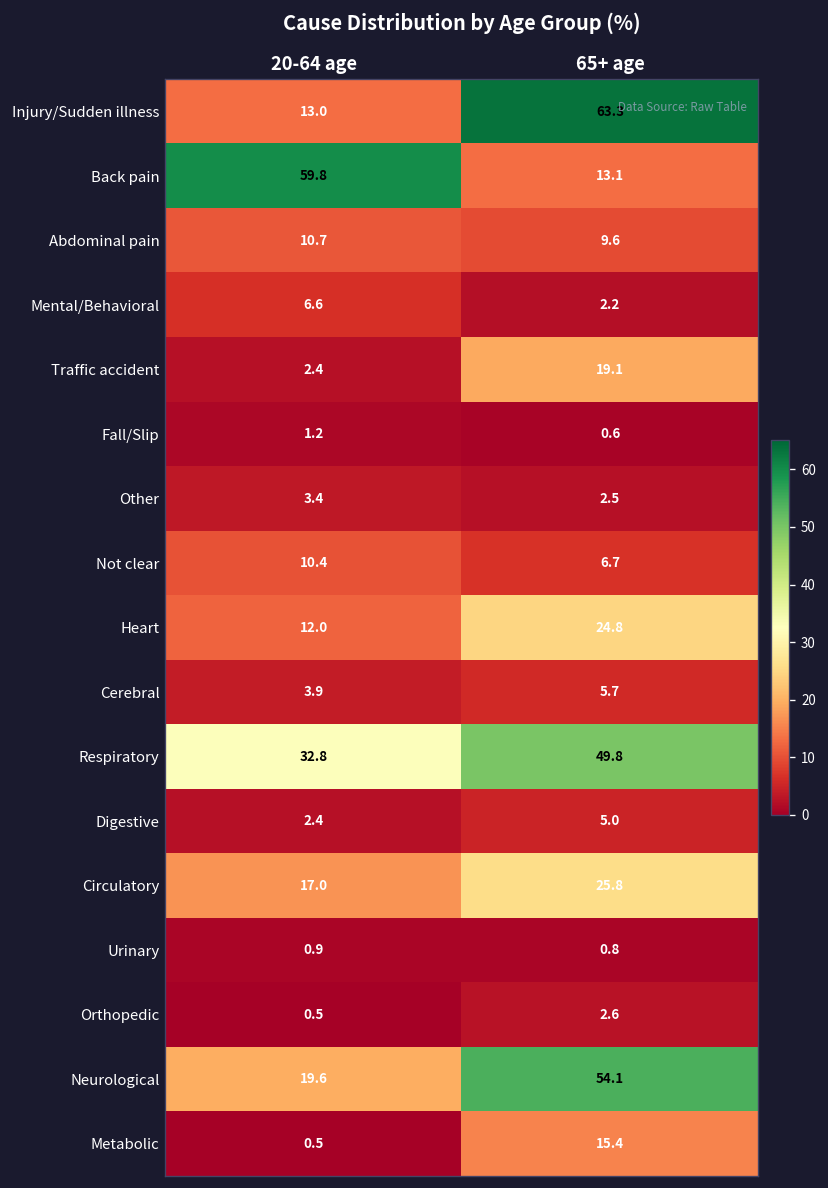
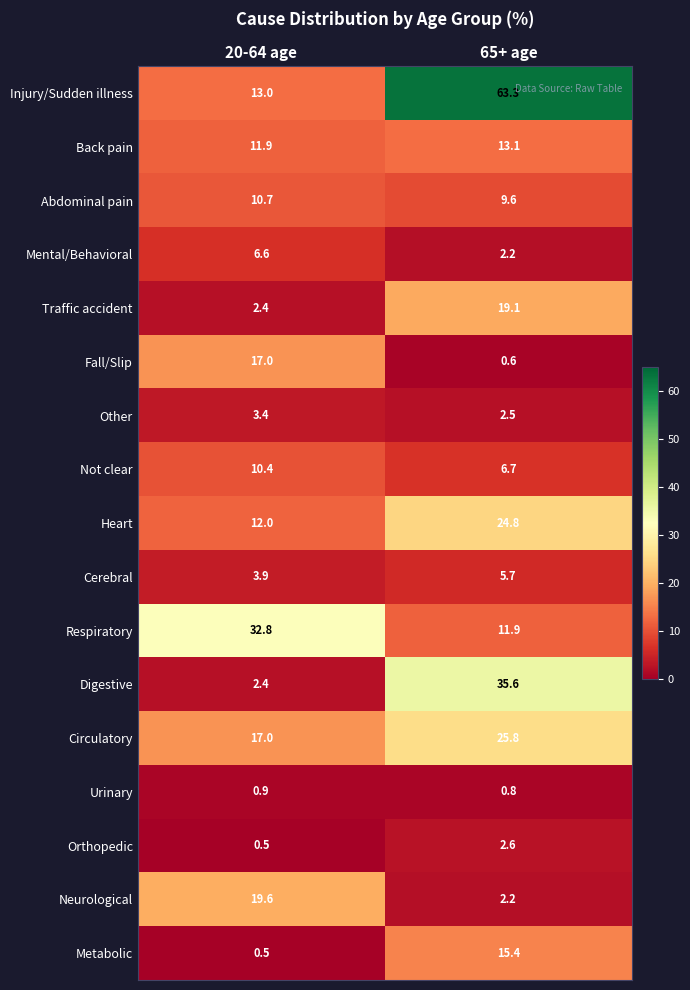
Back pain, 20-64 age: 59.8 -> 11.9
Fall/Slip, 20-64 age: 1.2 -> 17.0
Respiratory, 65+ age: 49.8 -> 11.9
Digestive, 65+ age: 5.0 -> 35.6
Neurological, 65+ age: 54.1 -> 2.2
